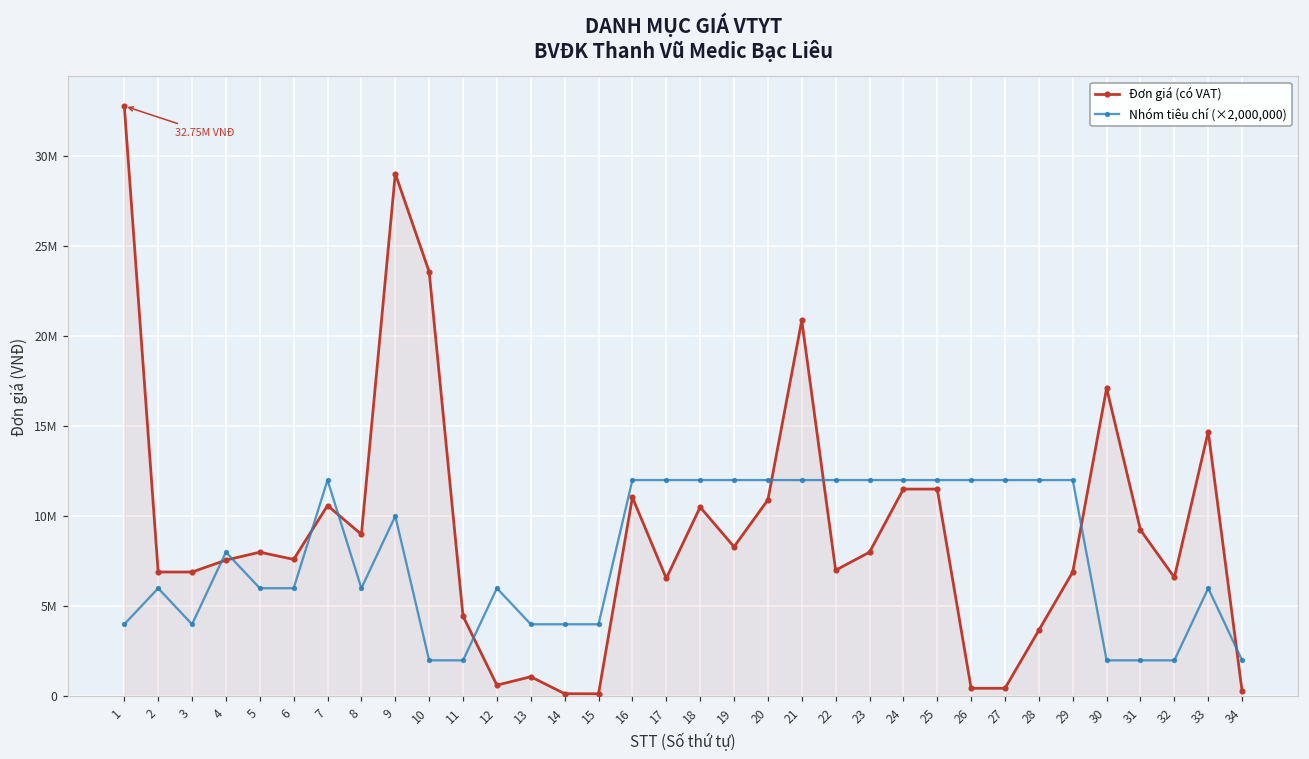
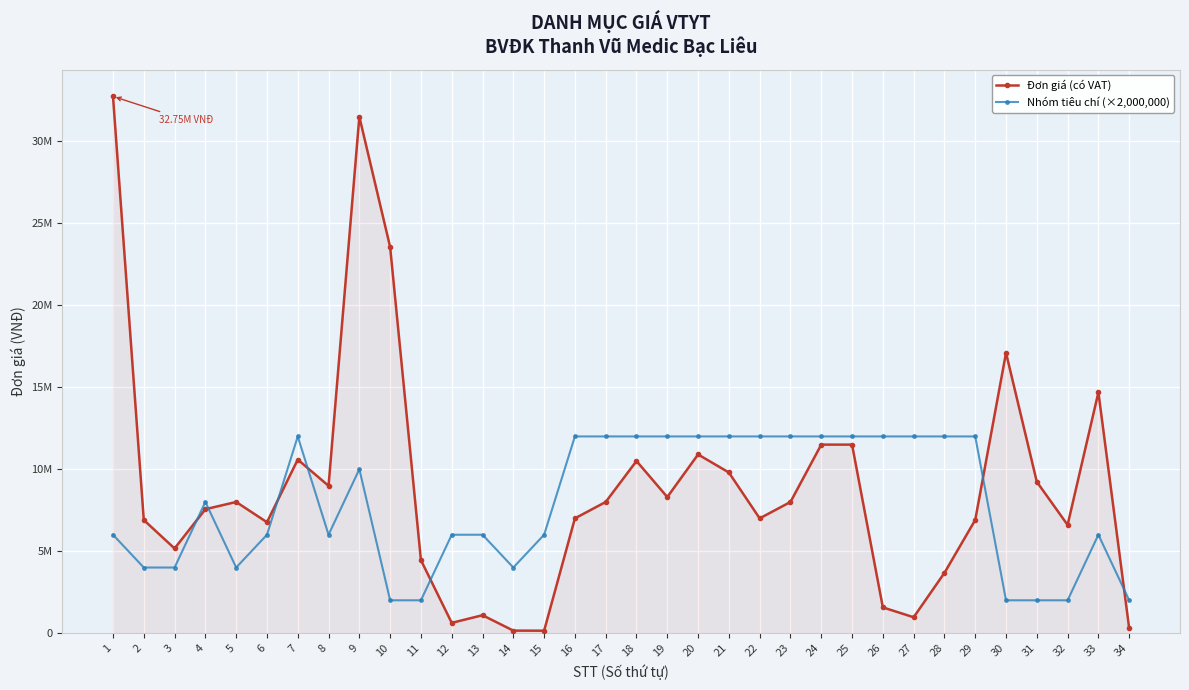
Nhóm tiêu chí (×2,000,000), 1: 4000000 -> 6000000
Nhóm tiêu chí (×2,000,000), 2: 6000000 -> 4000000
Đơn giá (có VAT), 3: 6900000 -> 5200000
Nhóm tiêu chí (×2,000,000), 5: 6000000 -> 4000000
Đơn giá (có VAT), 6: 7600000 -> 6800000
Đơn giá (có VAT), 9: 29000000 -> 31500000
Nhóm tiêu chí (×2,000,000), 13: 4000000 -> 6000000
Nhóm tiêu chí (×2,000,000), 15: 4000000 -> 6000000
Đơn giá (có VAT), 16: 11000000 -> 7000000
Đơn giá (có VAT), 17: 6500000 -> 8000000
Đơn giá (có VAT), 21: 20900000 -> 9800000
Đơn giá (có VAT), 26: 500000 -> 1600000
Đơn giá (có VAT), 27: 500000 -> 1000000
